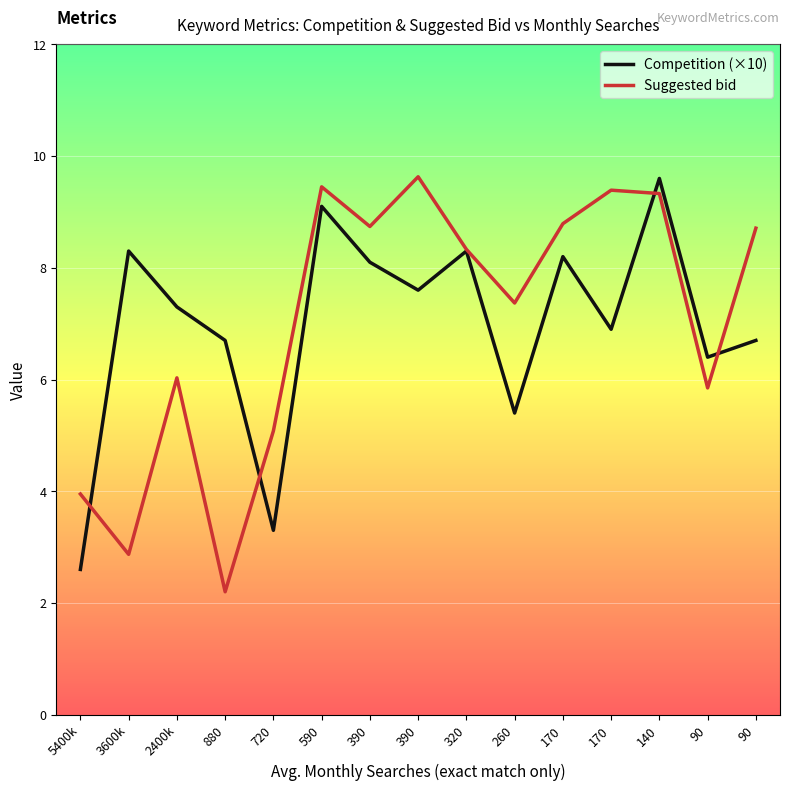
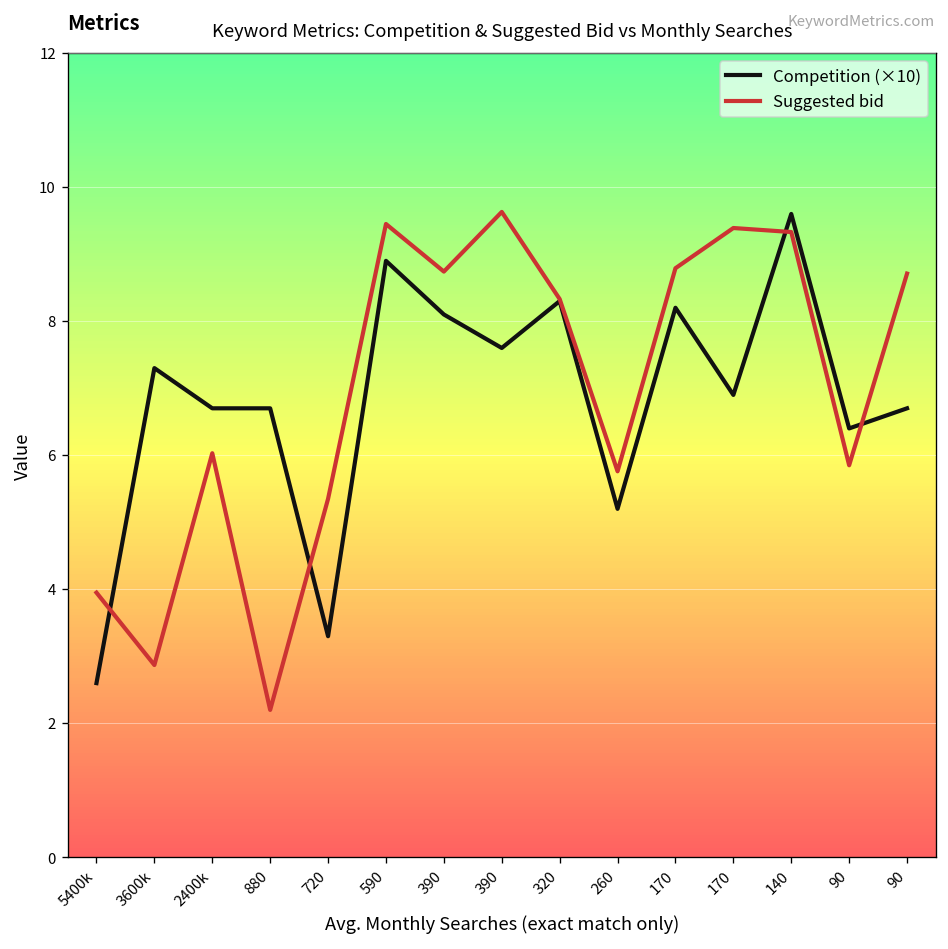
Competition (×10), 3600k: 8.3 -> 7.3
Competition (×10), 2400k: 7.3 -> 6.7
Suggested bid, 720: 5.1 -> 5.4
Competition (×10), 590: 9.1 -> 8.9
Competition (×10), 260: 5.4 -> 5.2
Suggested bid, 260: 7.4 -> 5.8
